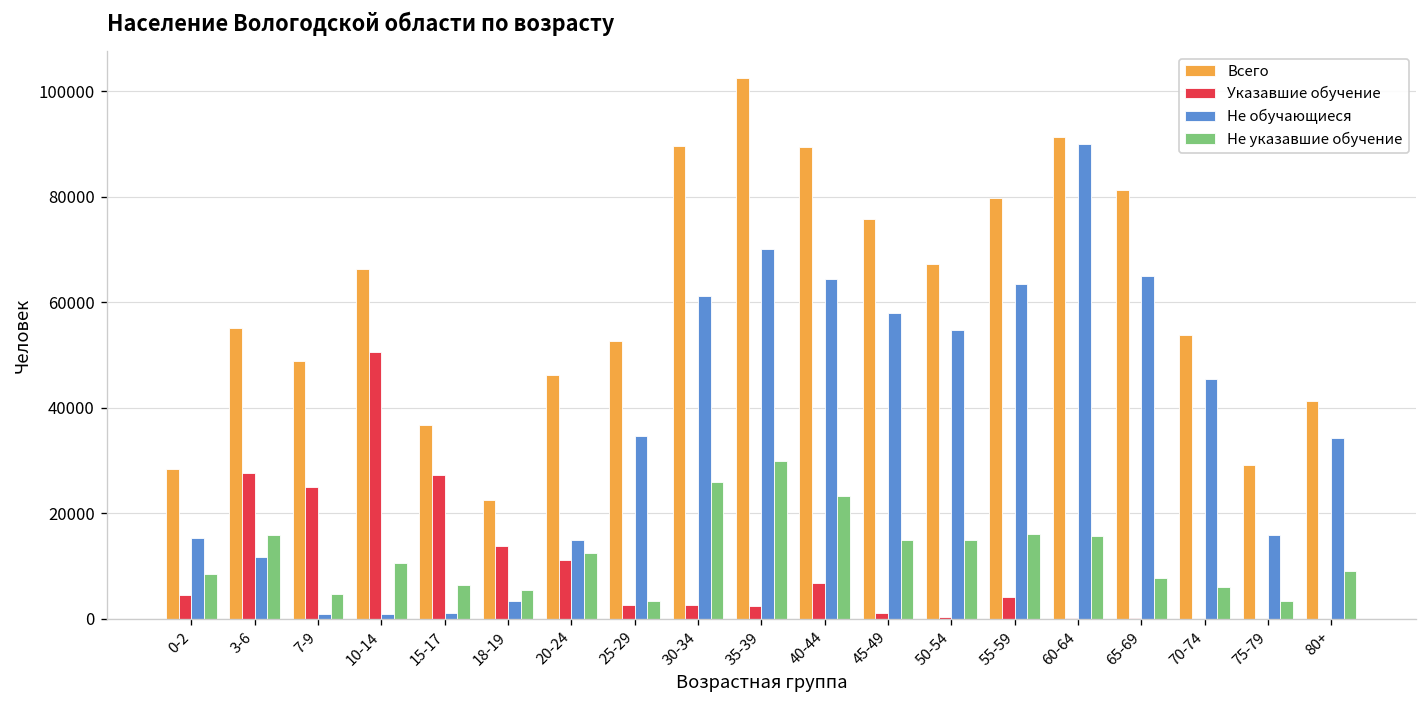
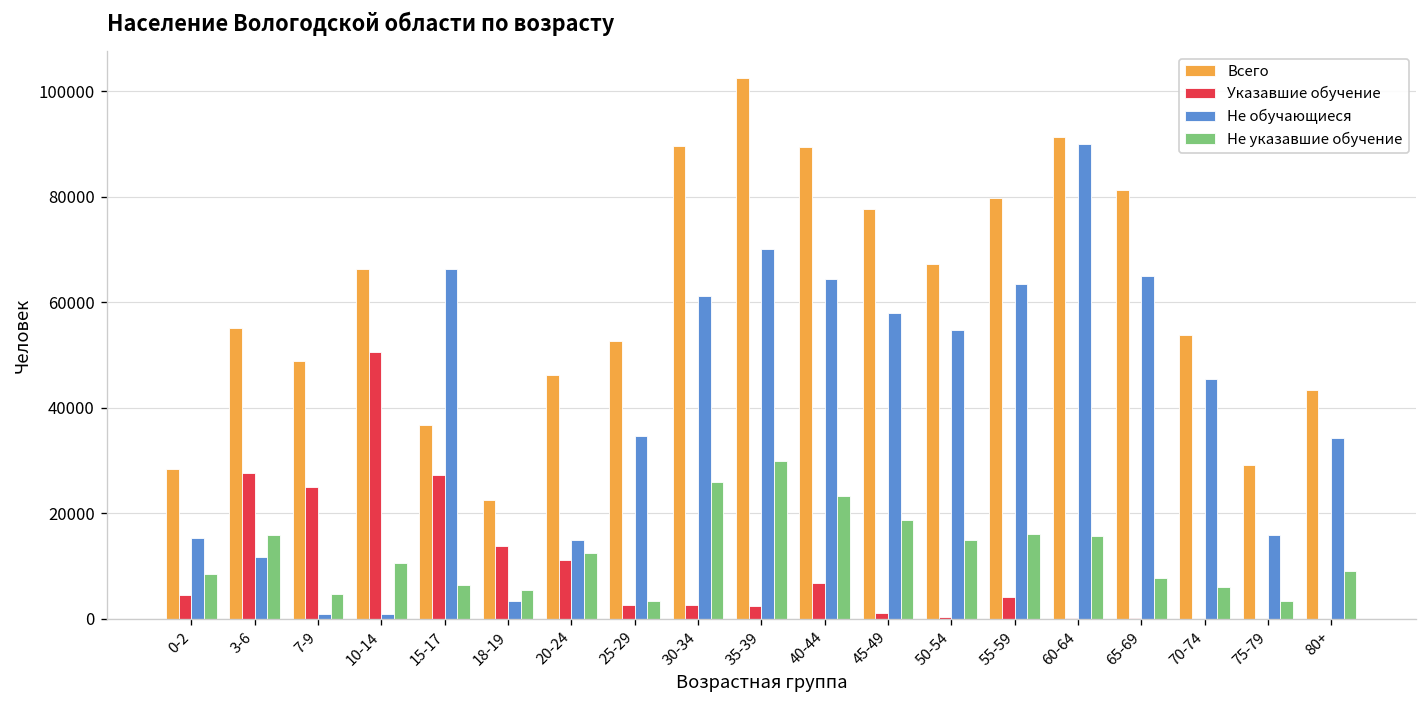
Не обучающиеся, 15-17: 1000 -> 66000
Всего, 45-49: 76000 -> 78000
Не указавшие обучение, 45-49: 15000 -> 19000
Всего, 80+: 41000 -> 43000
